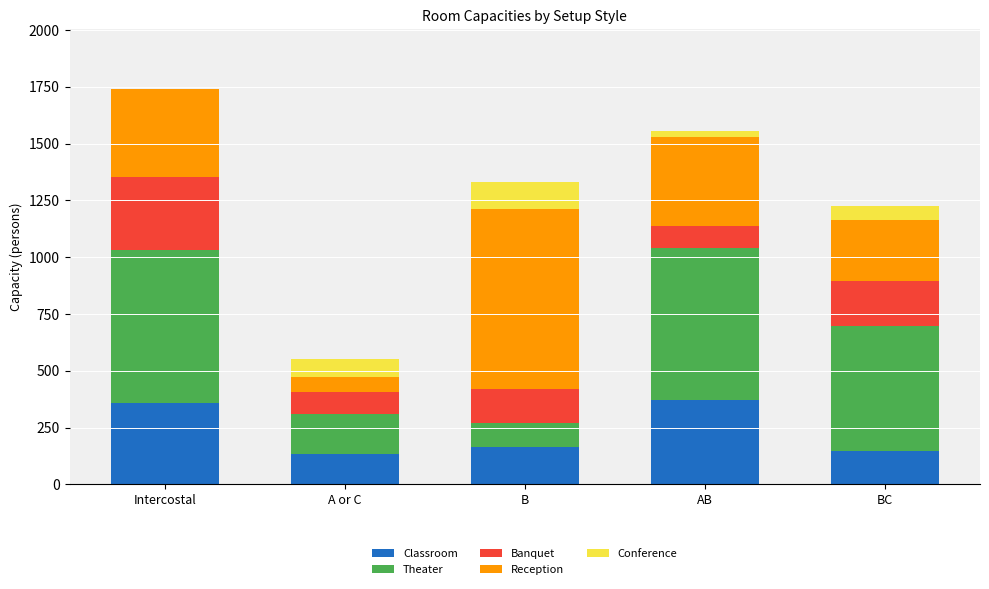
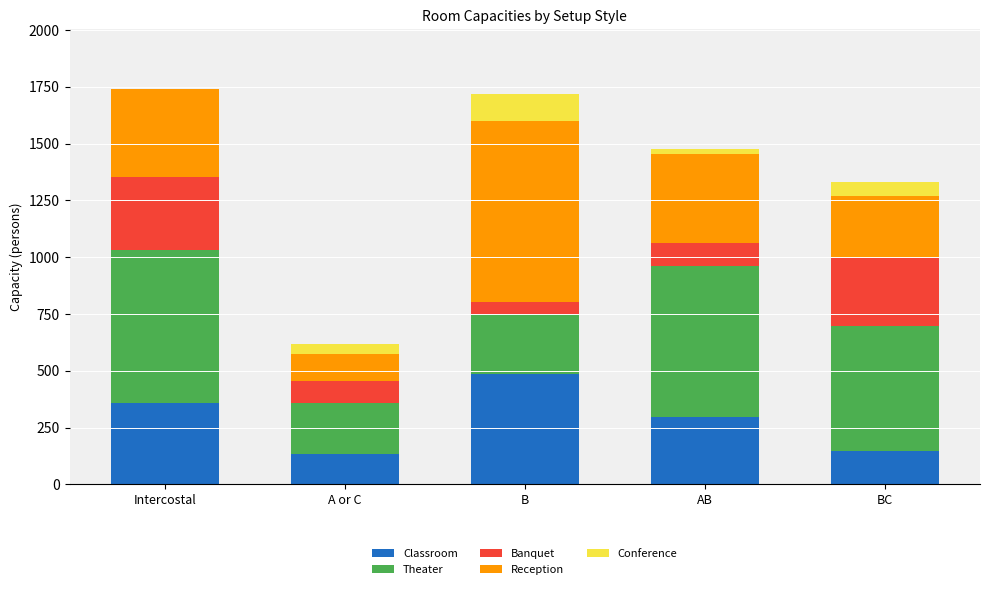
Theater, A or C: 180 -> 220
Reception, A or C: 70 -> 120
Conference, A or C: 80 -> 40
Classroom, B: 170 -> 480
Theater, B: 100 -> 270
Banquet, B: 150 -> 50
Classroom, AB: 370 -> 300
Banquet, BC: 200 -> 300
